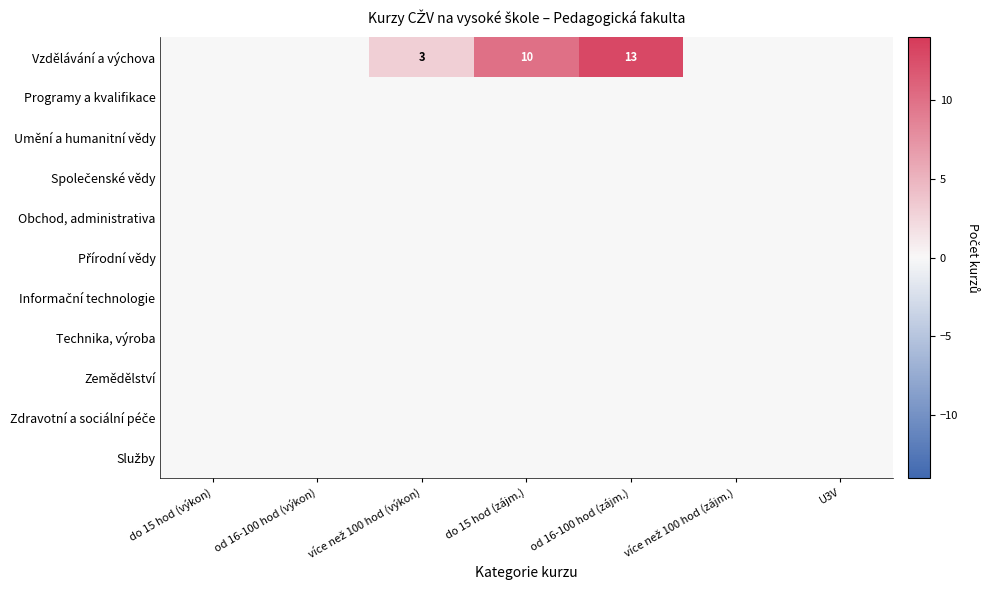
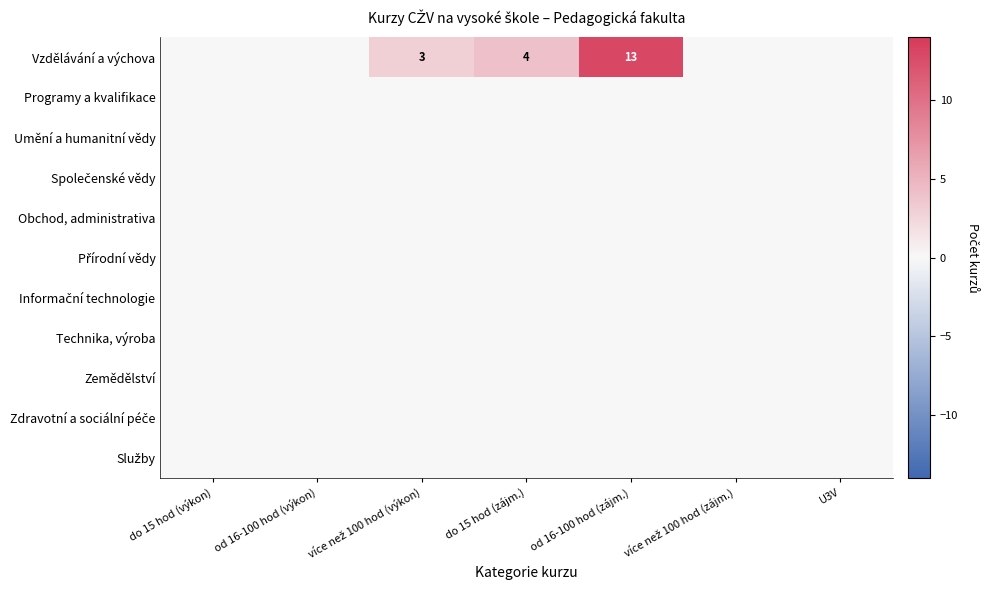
Vzdělávání a výchova, do 15 hod (zájm.): 10 -> 4
